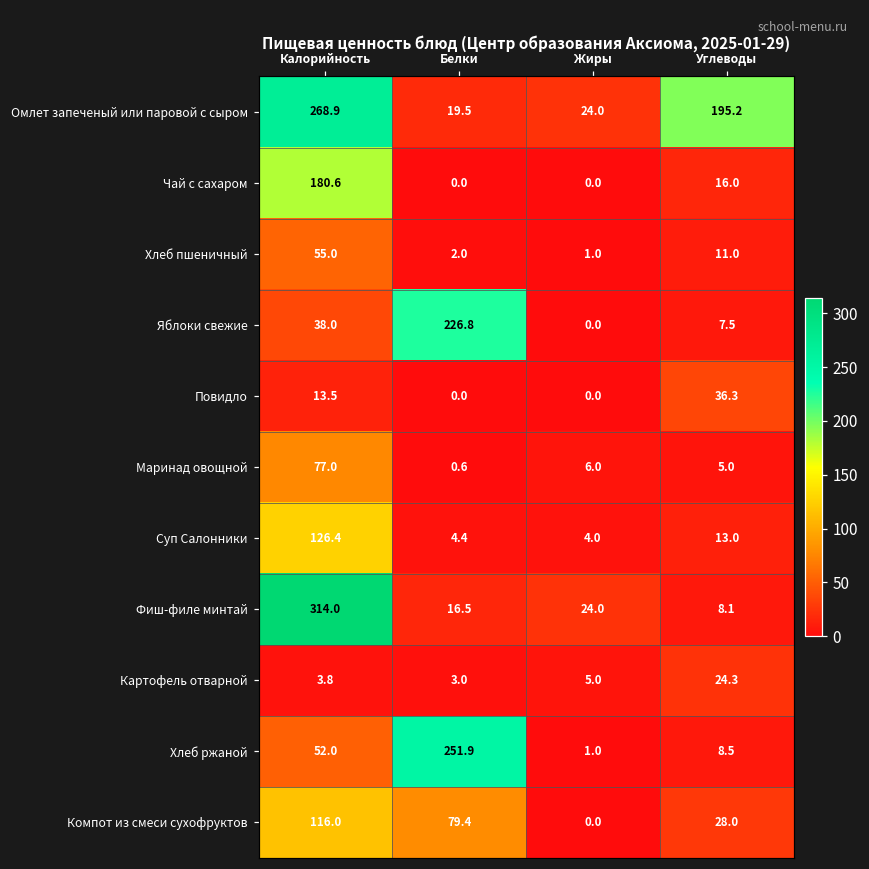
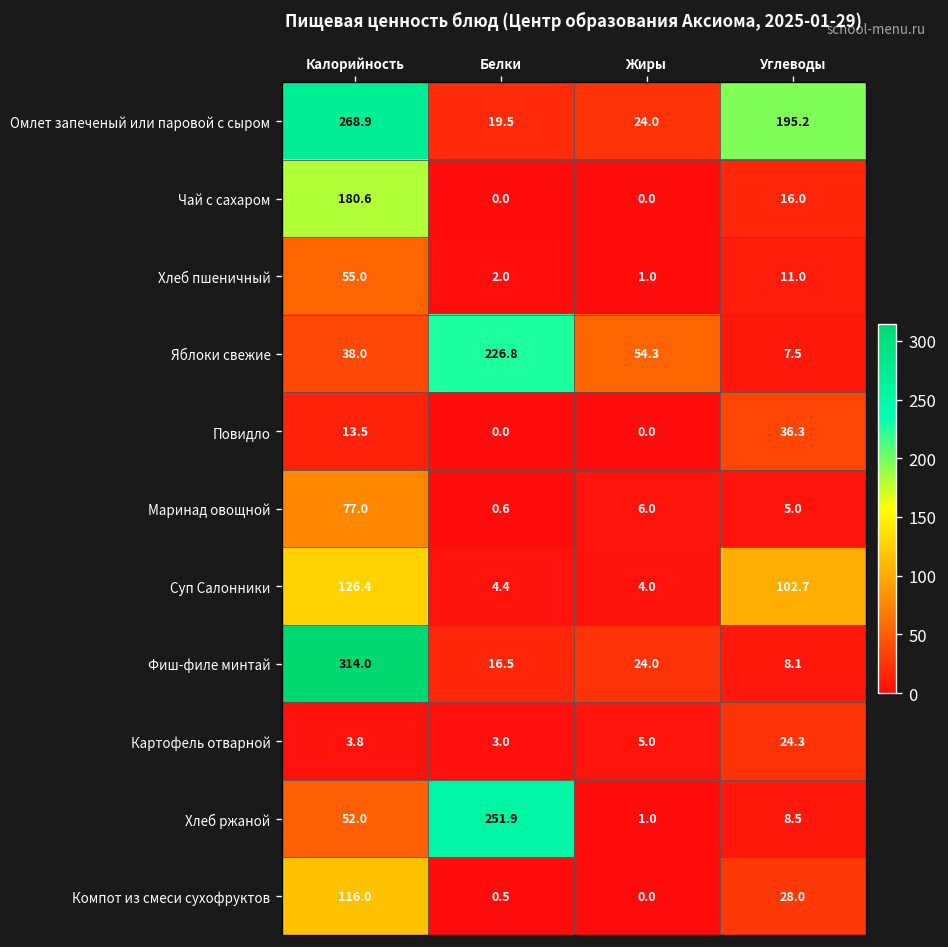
Яблоки свежие, Жиры: 0.0 -> 54.3
Суп Салонники, Углеводы: 13.0 -> 102.7
Компот из смеси сухофруктов, Белки: 79.4 -> 0.5
